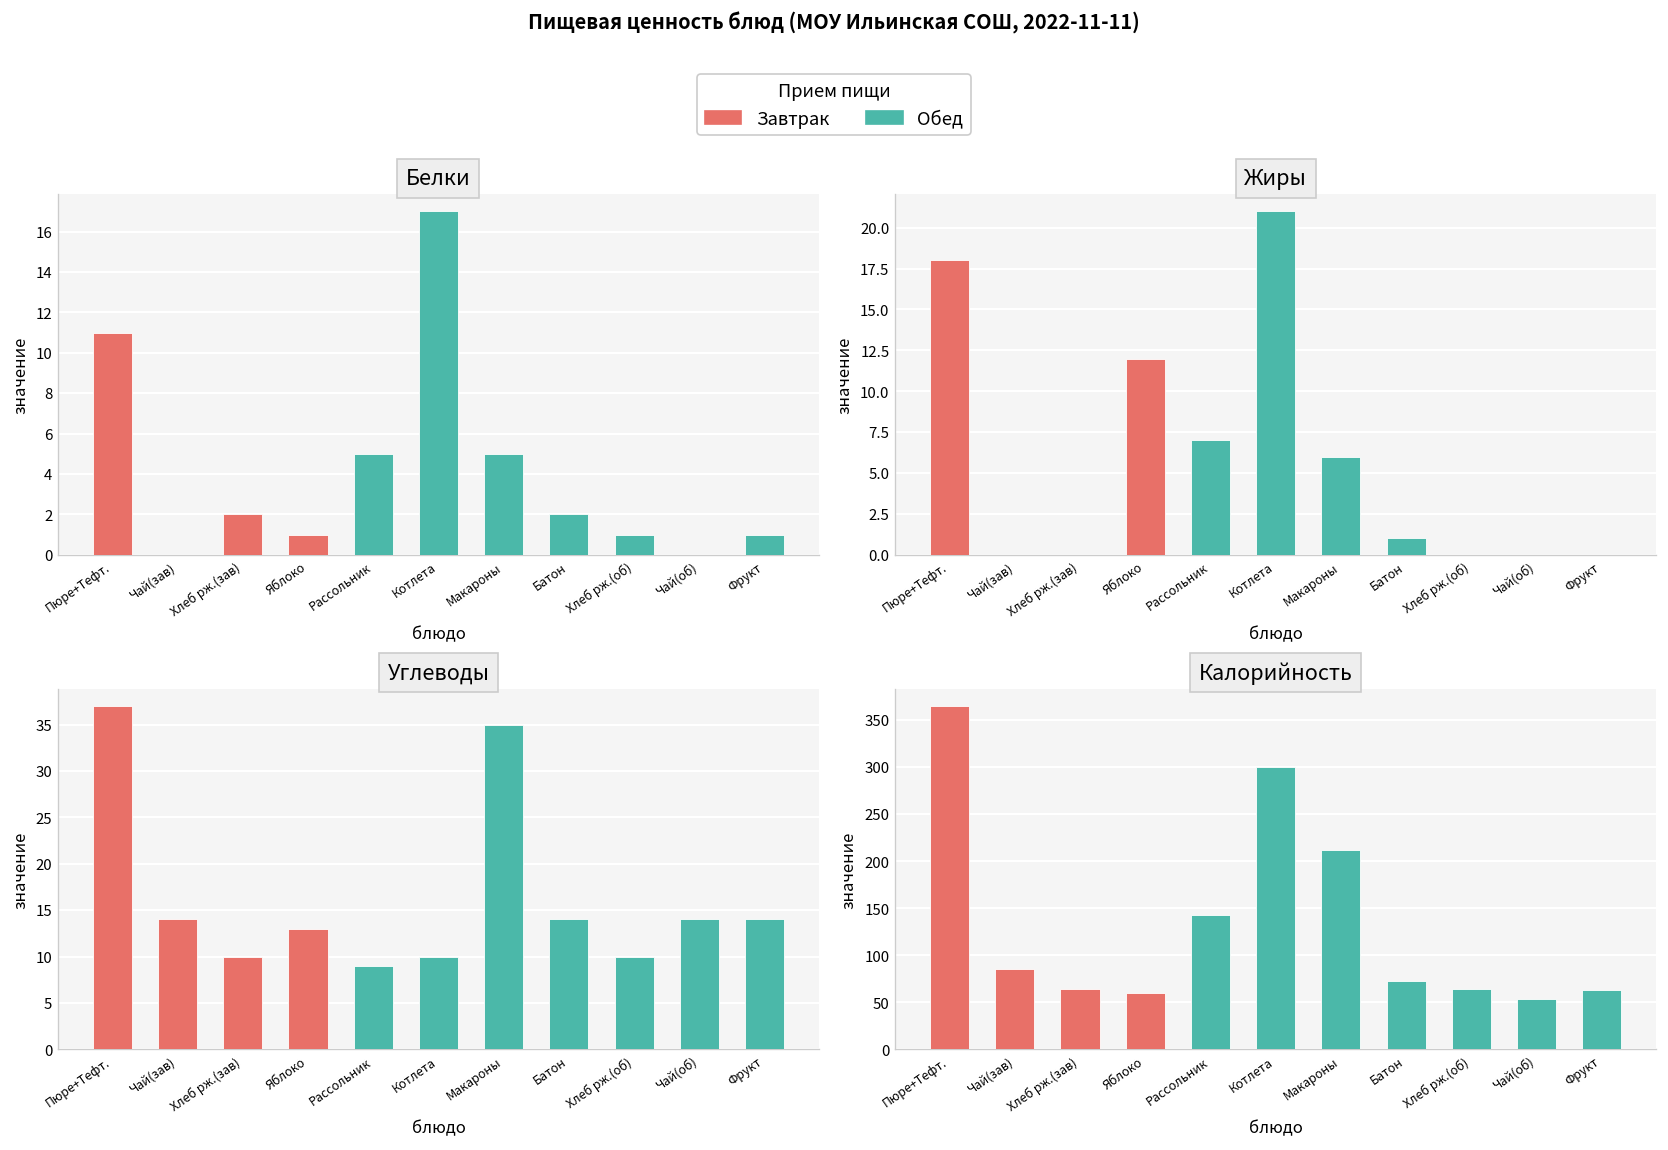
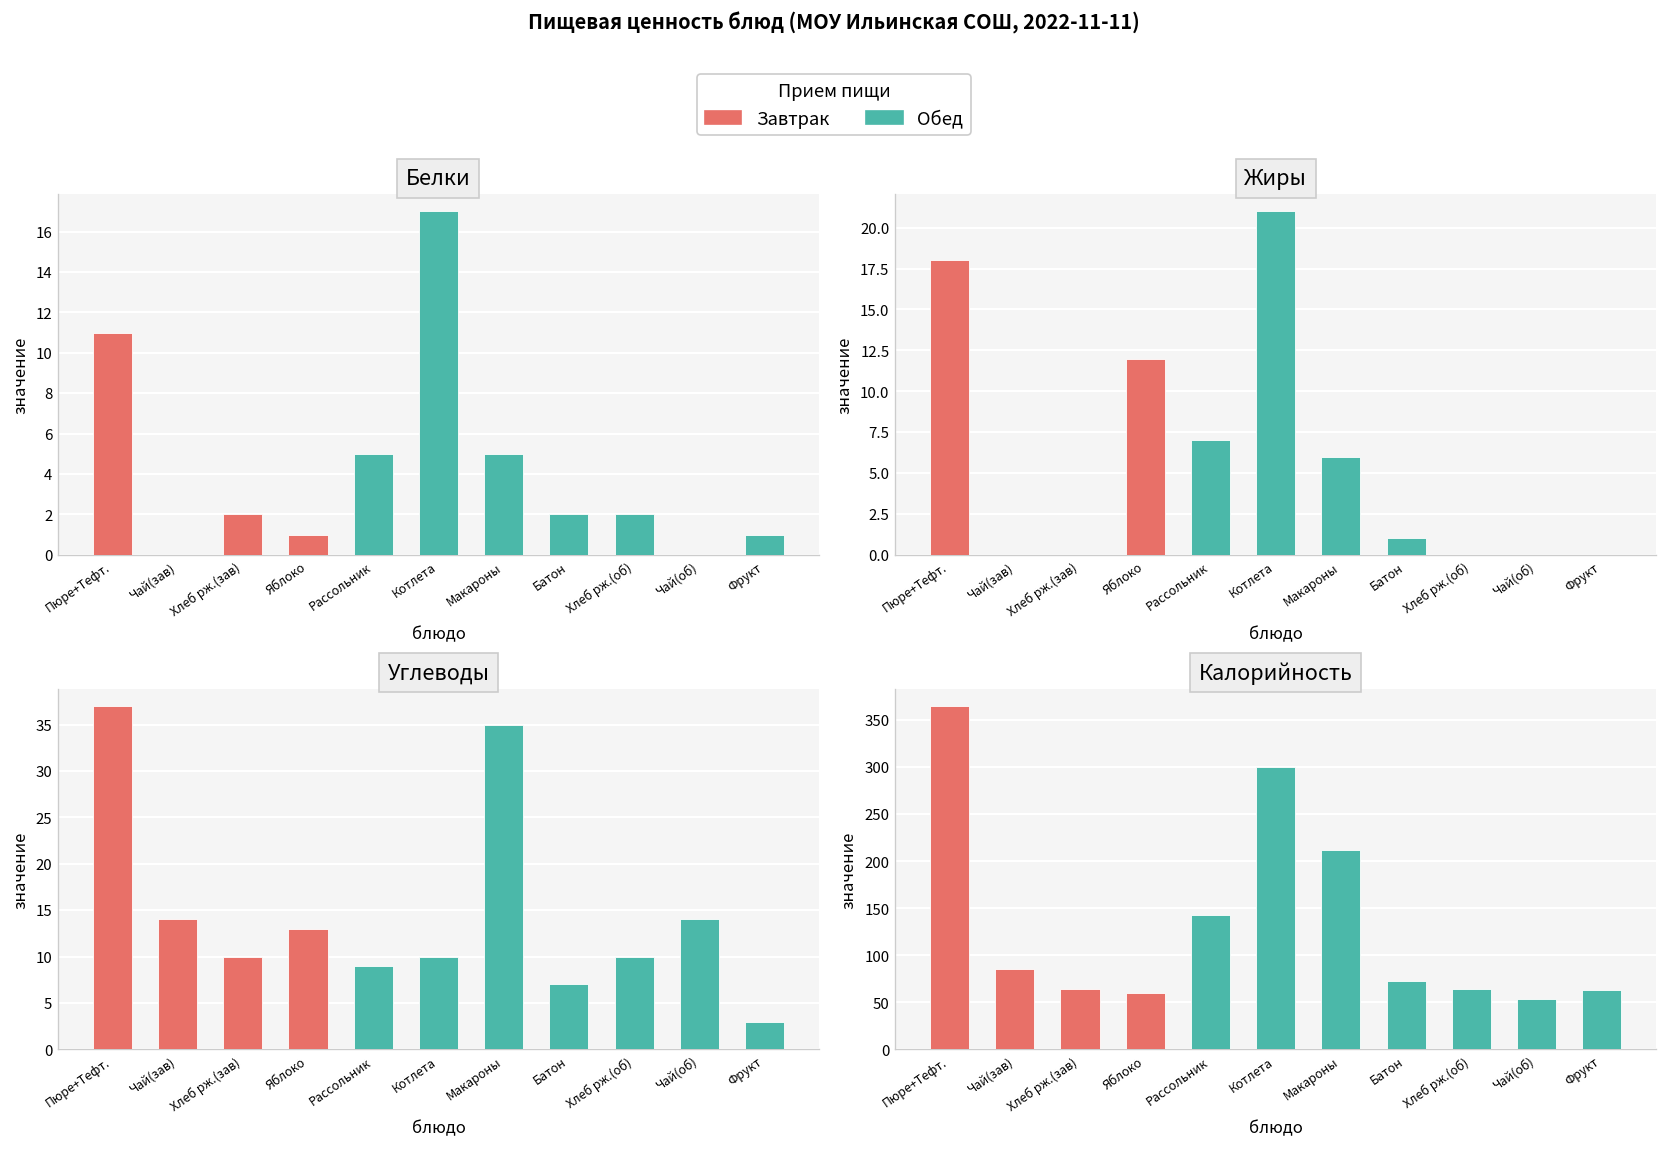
Белки, Хлеб рж.(об): 1 -> 2
Углеводы, Батон: 14 -> 7
Углеводы, Фрукт: 14 -> 3
